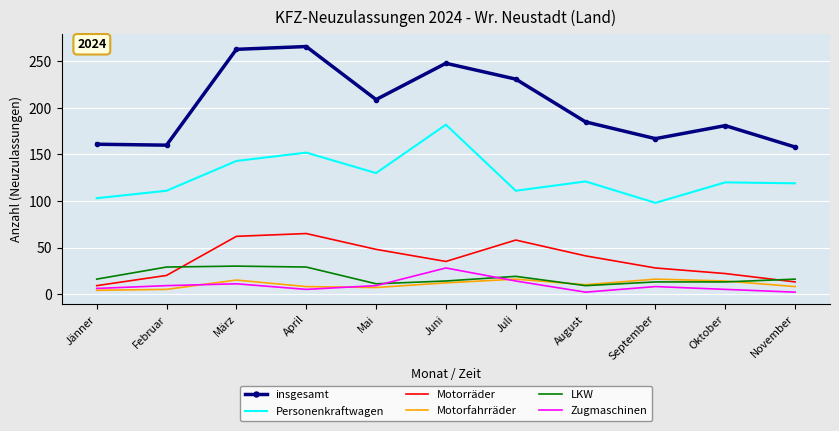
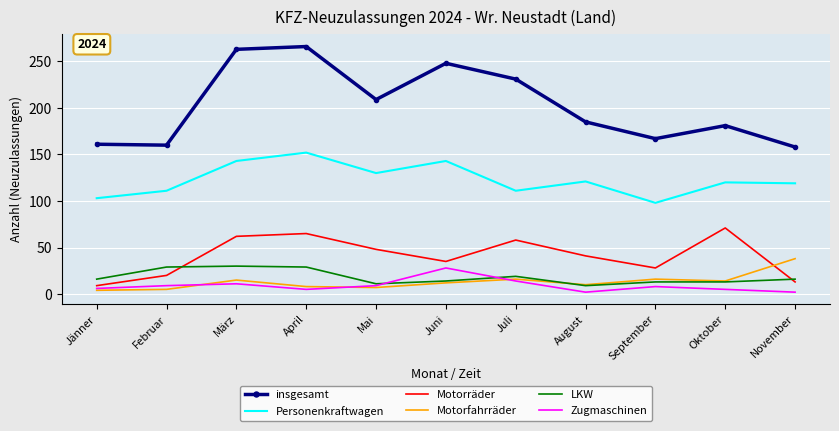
Personenkraftwagen, Juni: 180 -> 140
Motorräder, Oktober: 20 -> 70
Motorfahrräder, November: 10 -> 40
